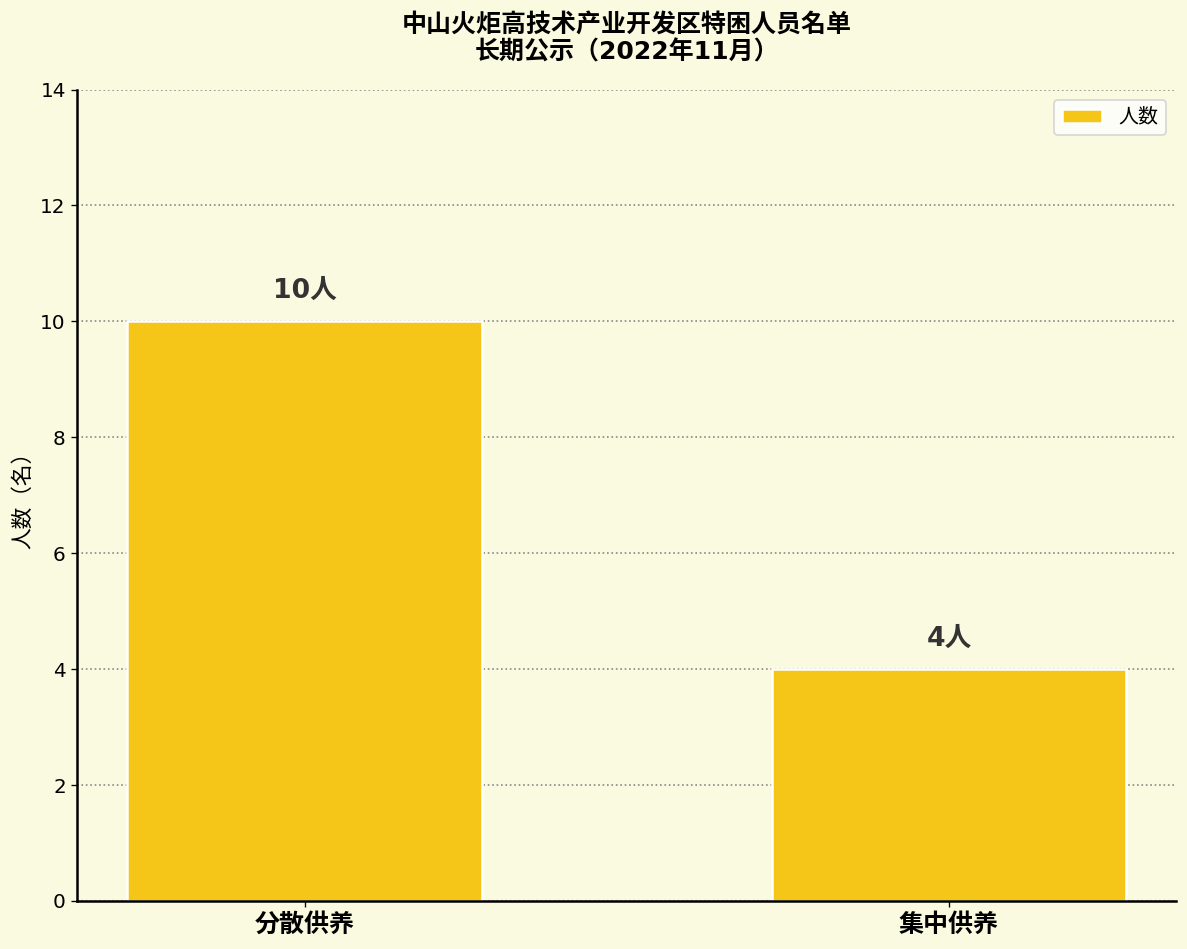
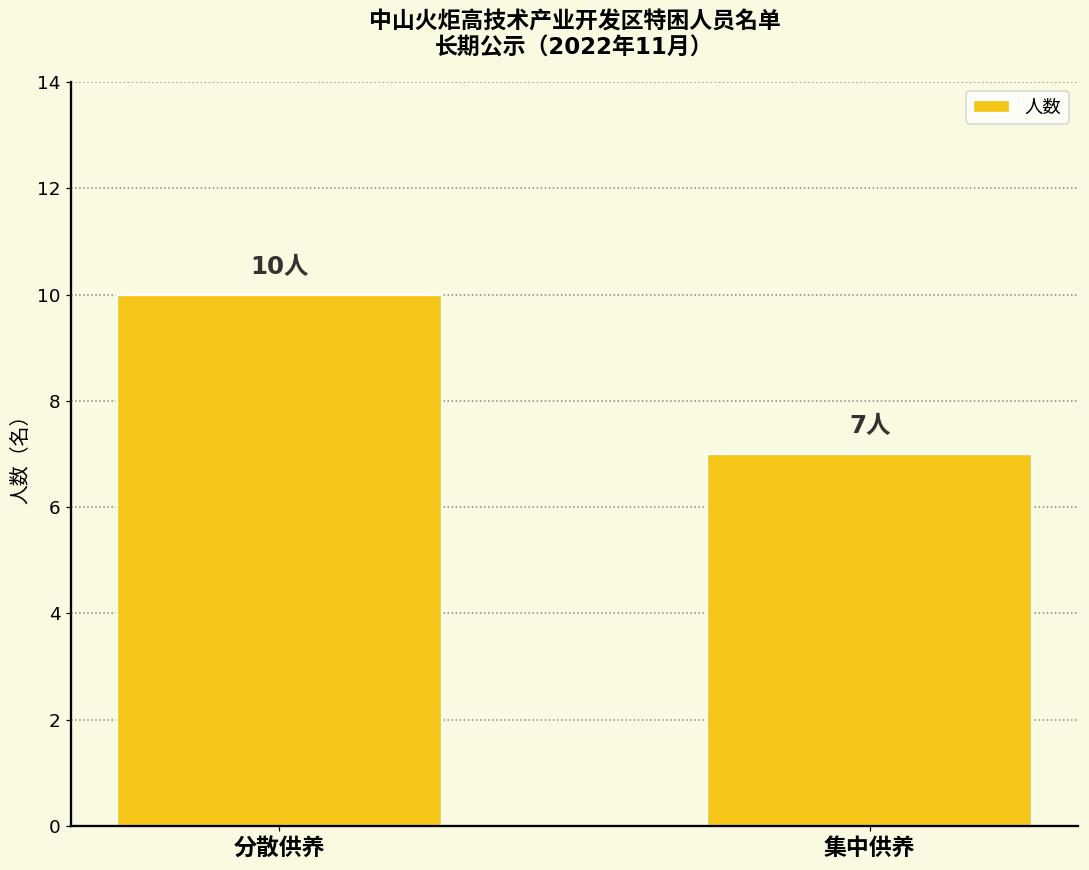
集中供养: 4人 -> 7人
